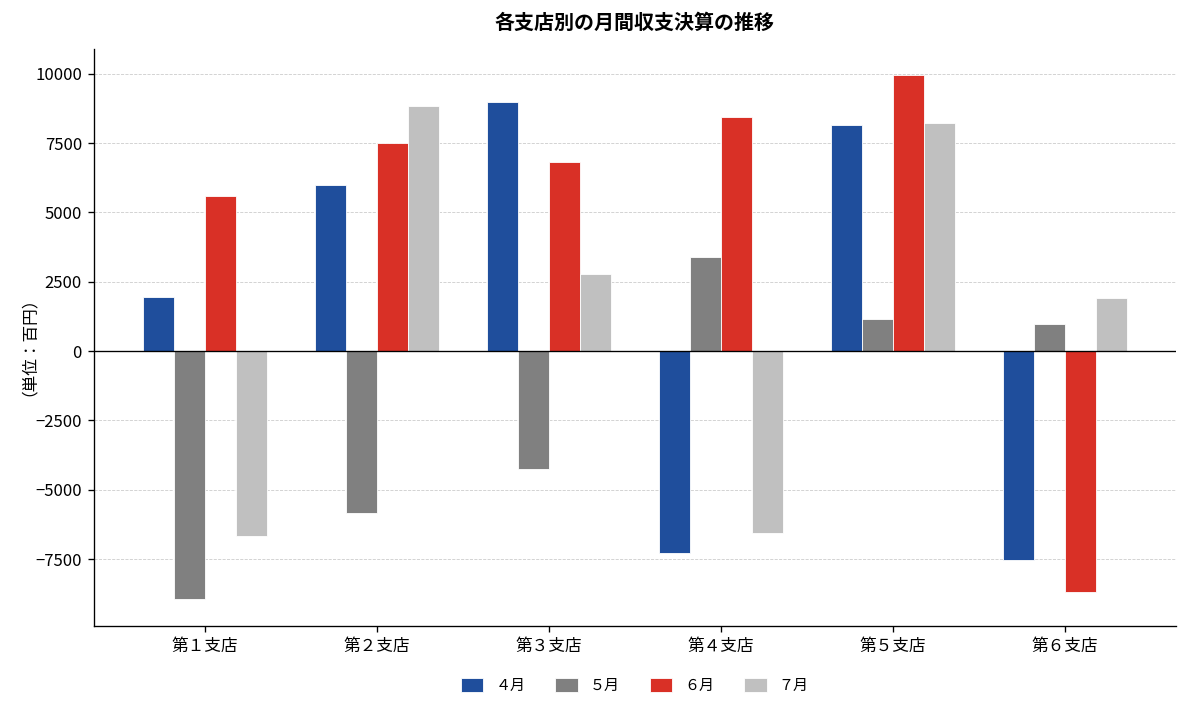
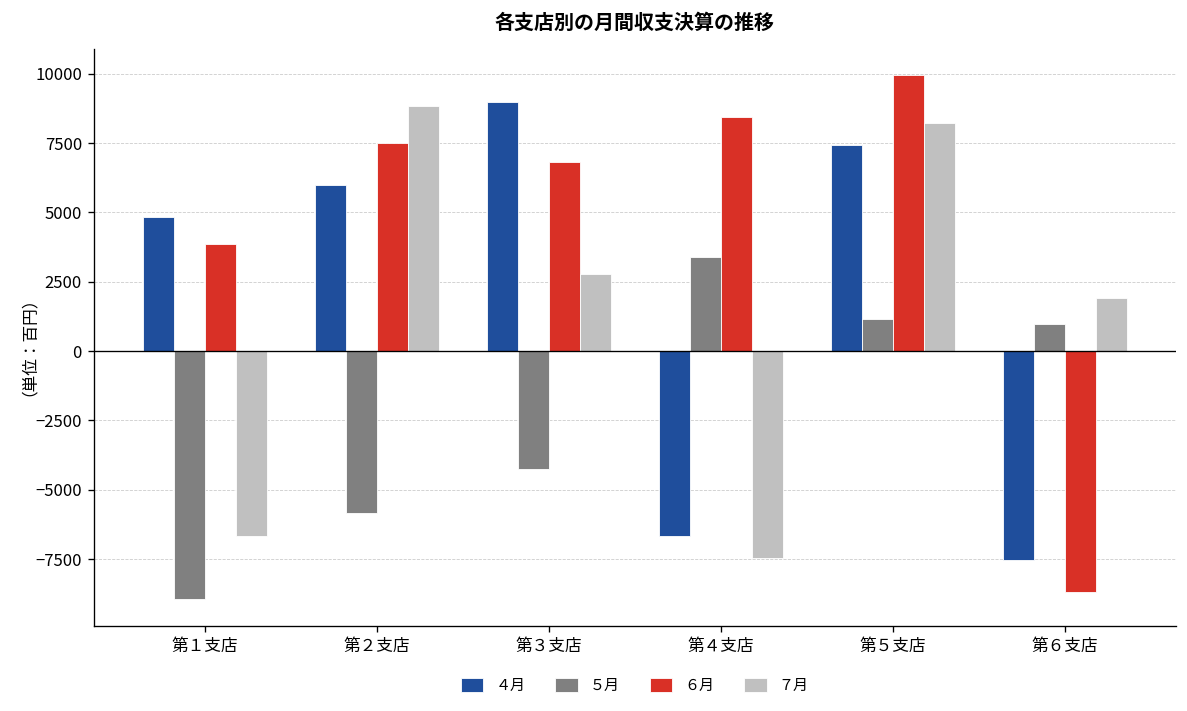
４月, 第１支店: 1900 -> 4800
６月, 第１支店: 5600 -> 3900
４月, 第４支店: -7300 -> -6700
７月, 第４支店: -6500 -> -7500
４月, 第５支店: 8100 -> 7400
